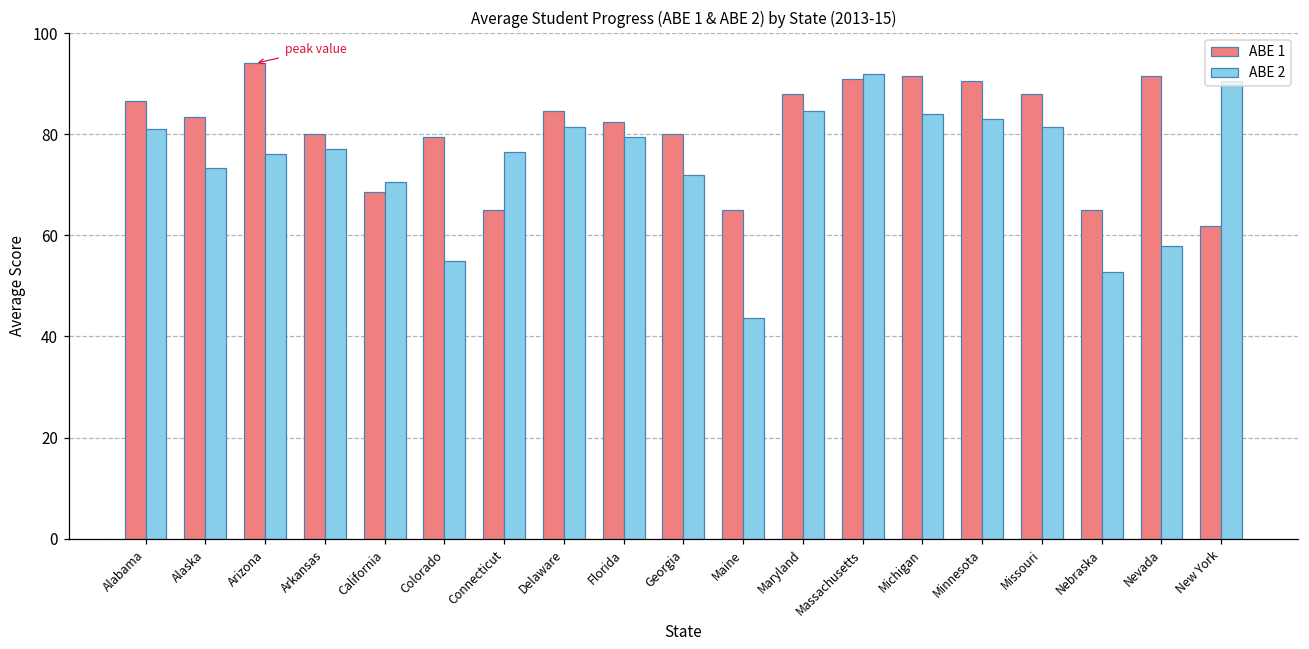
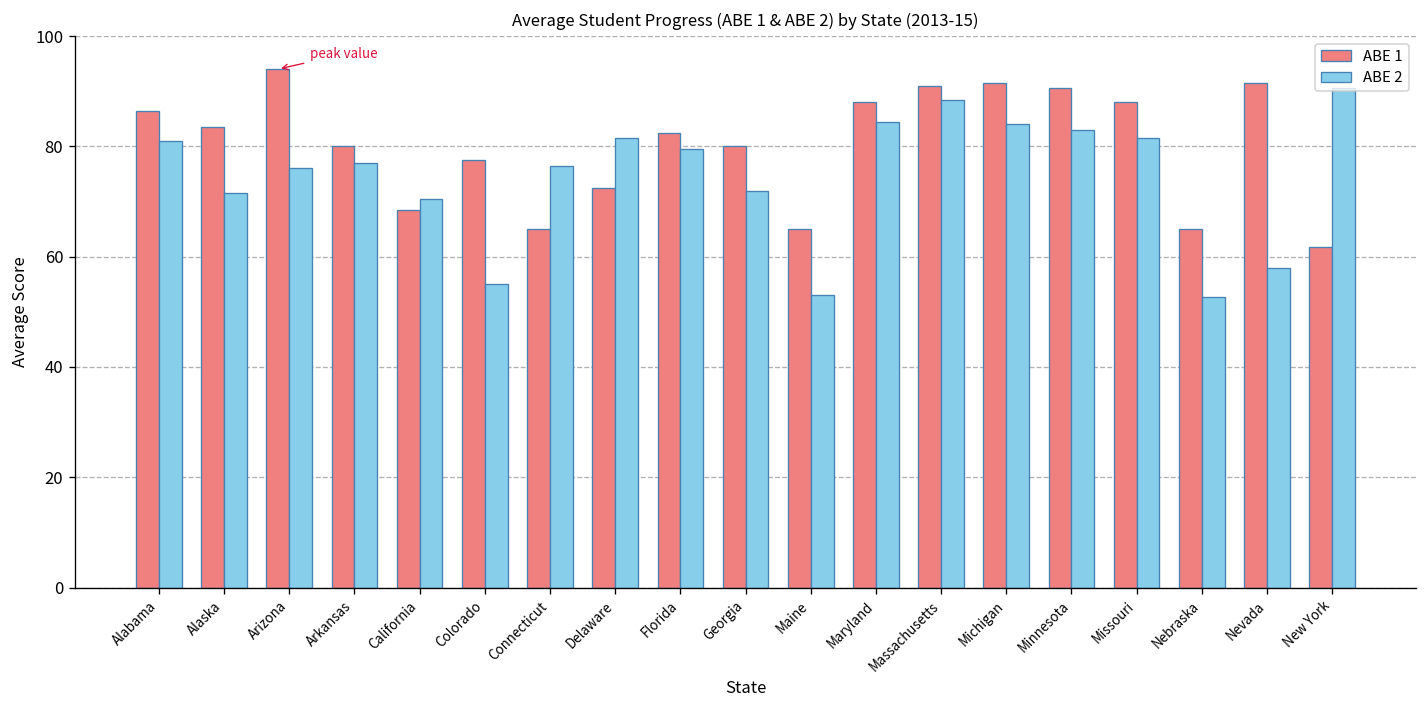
ABE 2, Alaska: 73 -> 72
ABE 1, Colorado: 80 -> 78
ABE 1, Delaware: 85 -> 73
ABE 2, Maine: 44 -> 53
ABE 2, Massachusetts: 92 -> 89
